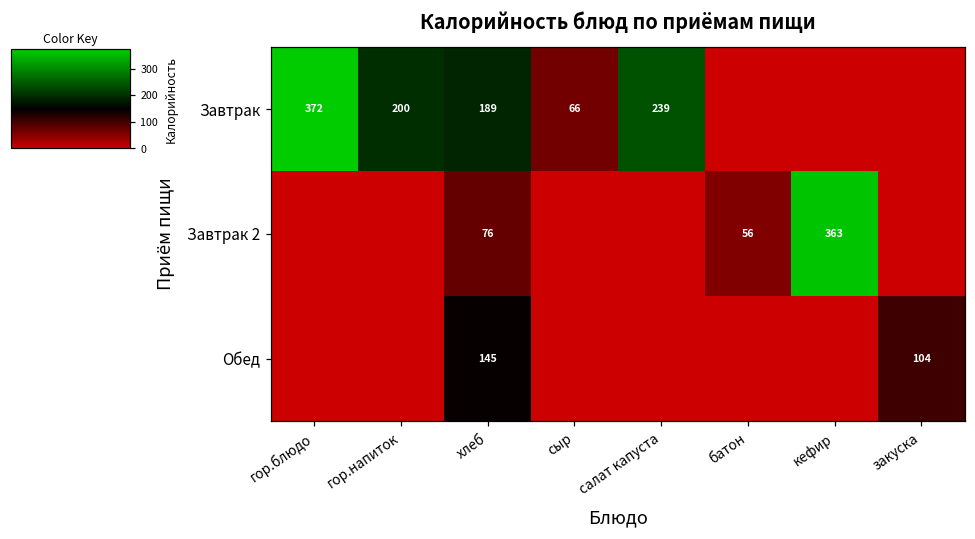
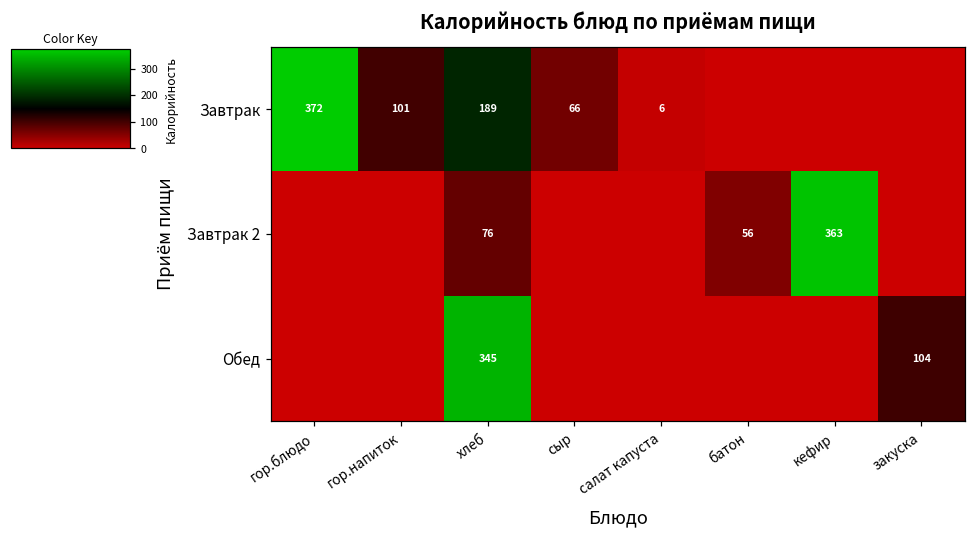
Завтрак, гор.напиток: 200 -> 101
Завтрак, салат капуста: 239 -> 6
Обед, хлеб: 145 -> 345
